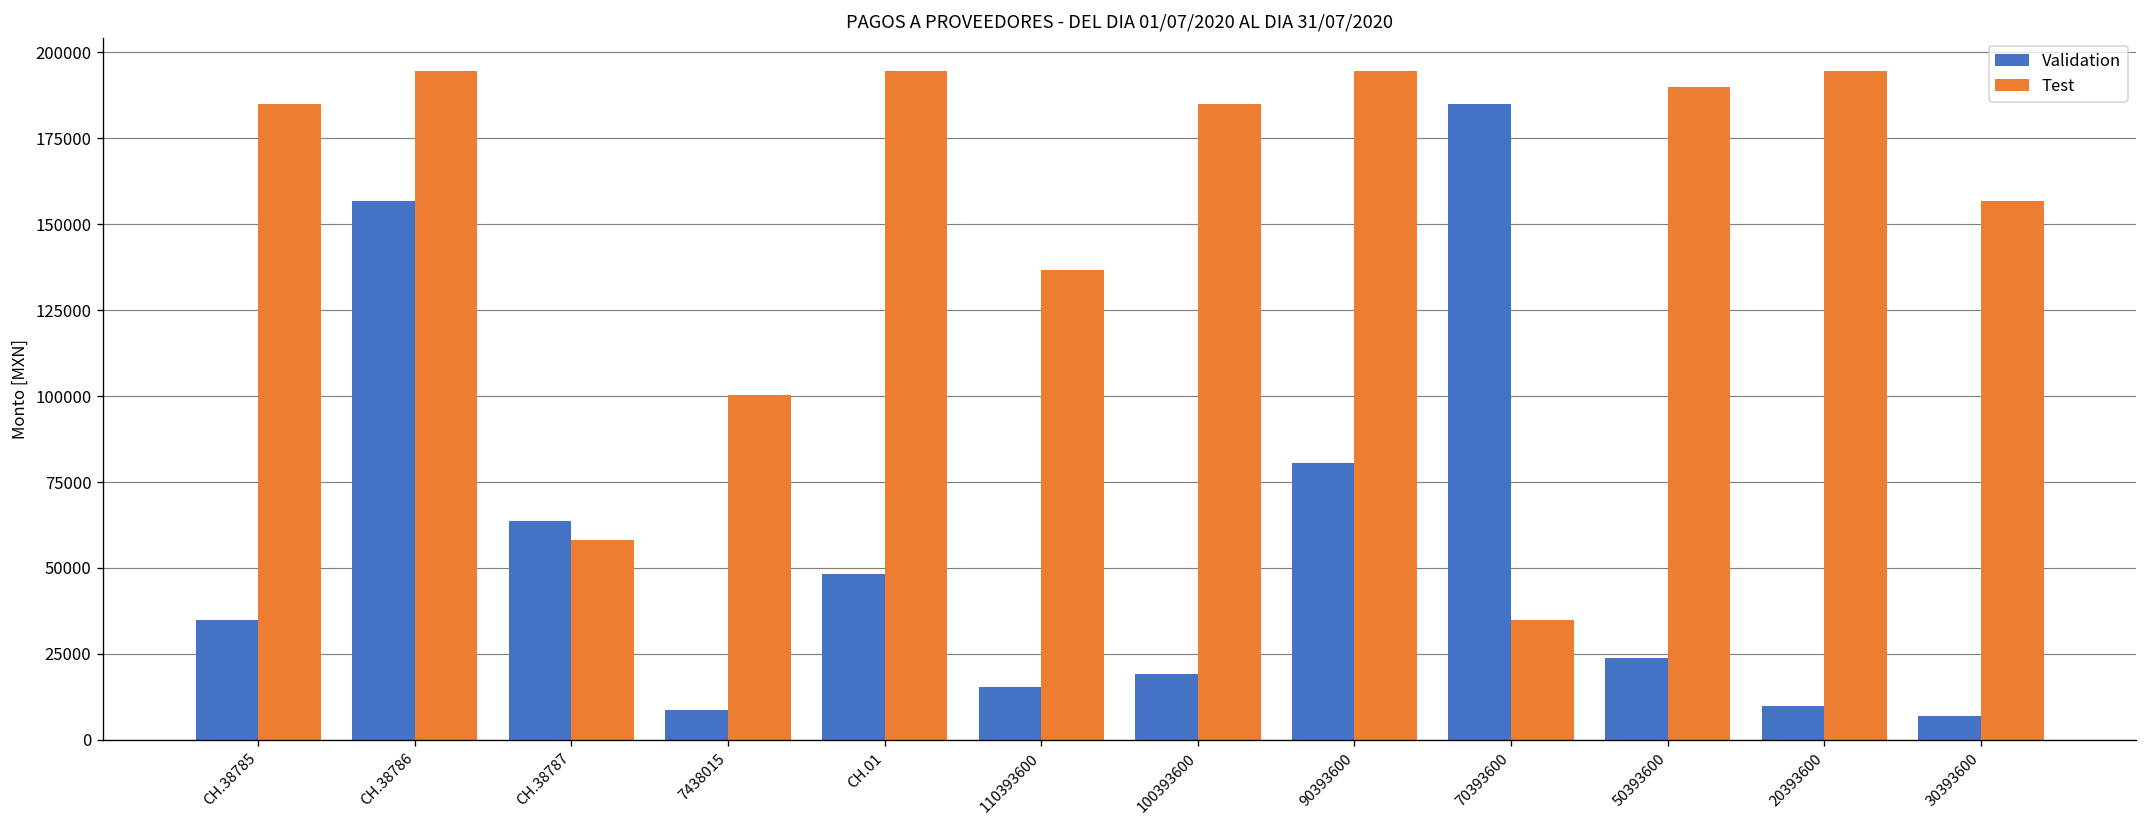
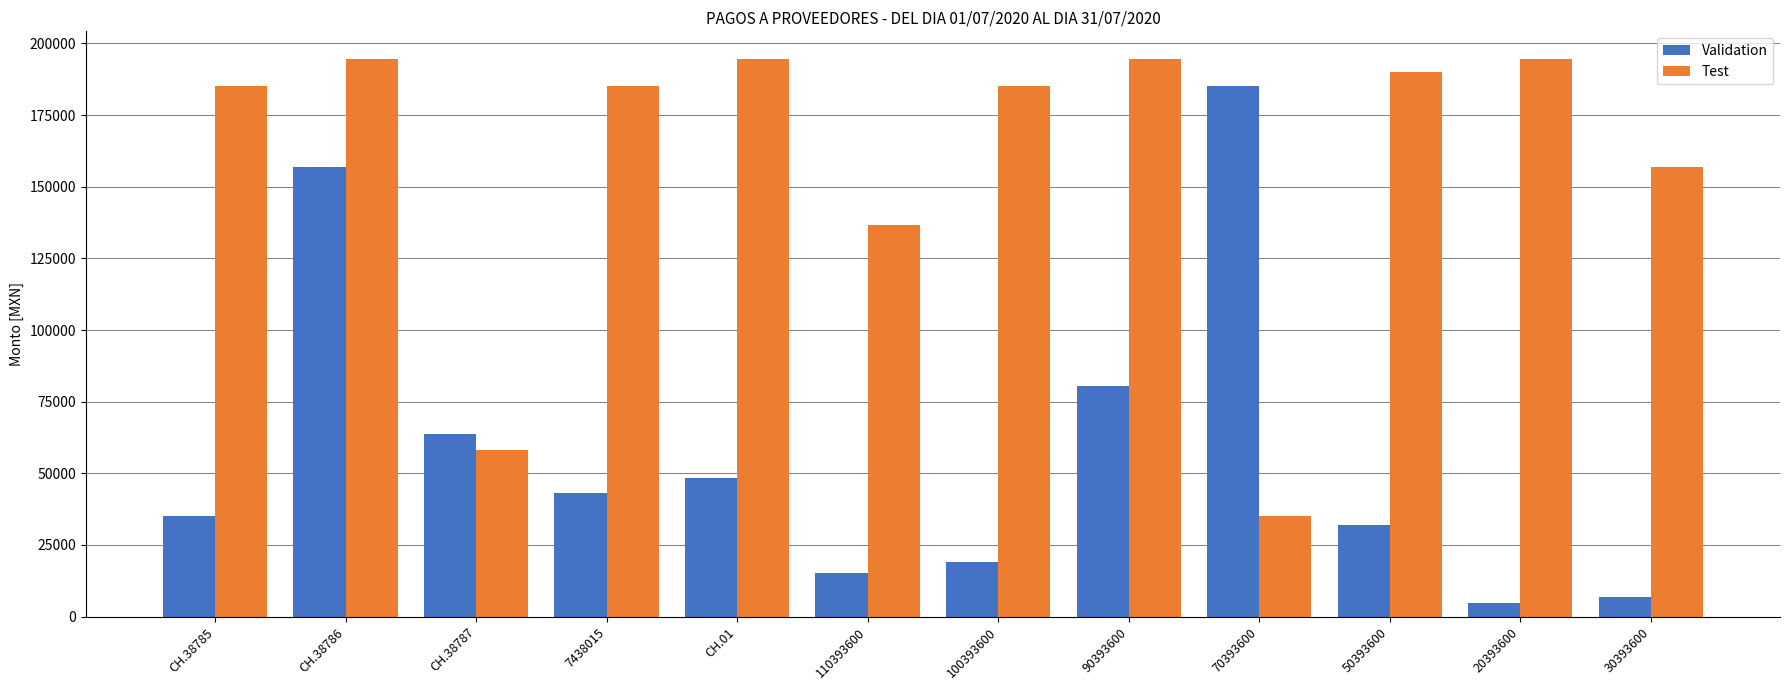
Validation, 7438015: 9000 -> 43000
Test, 7438015: 100000 -> 185000
Validation, 50393600: 24000 -> 32000
Validation, 20393600: 10000 -> 5000
